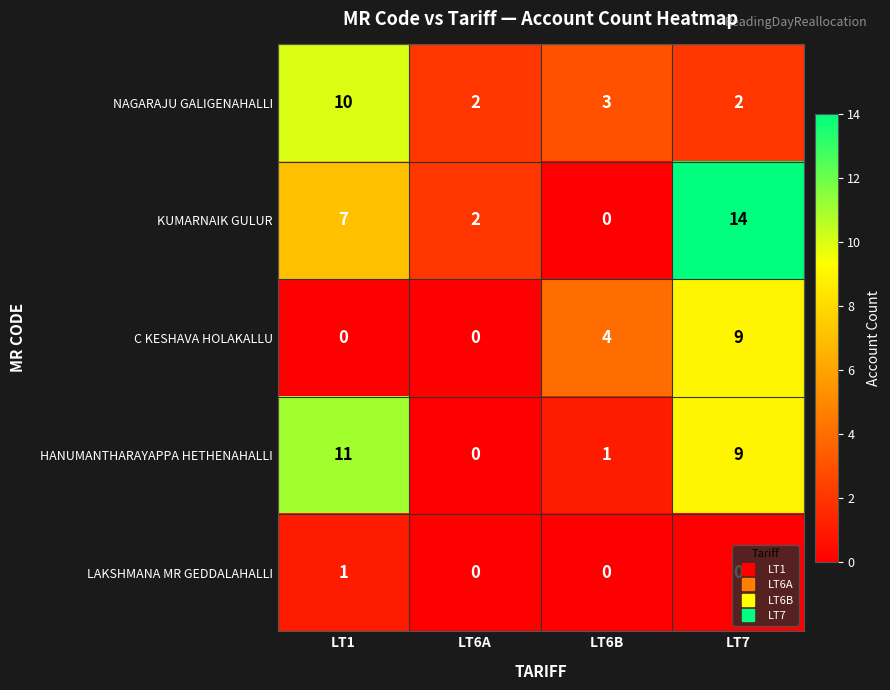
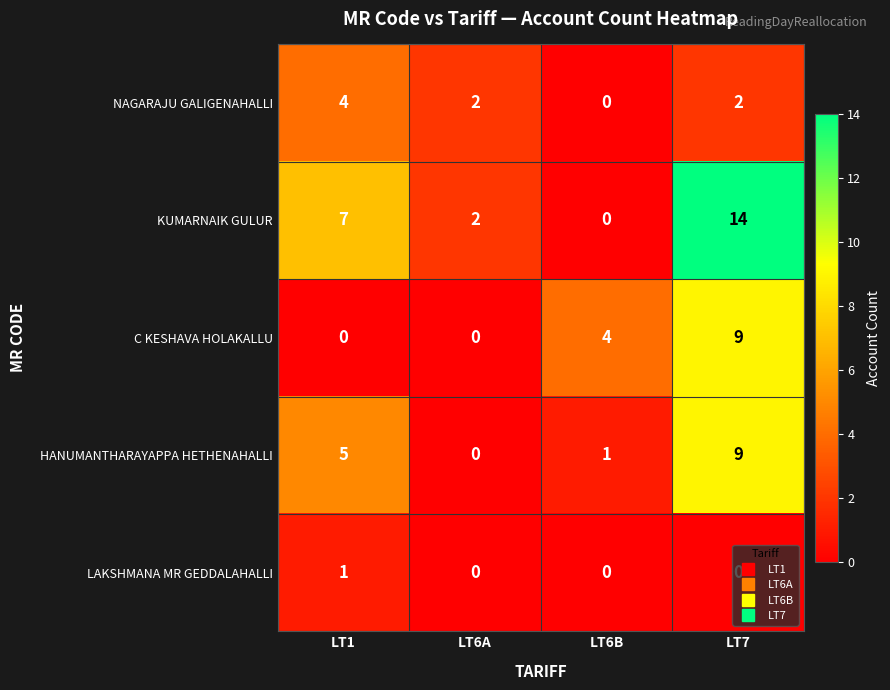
NAGARAJU GALIGENAHALLI, LT1: 10 -> 4
NAGARAJU GALIGENAHALLI, LT6B: 3 -> 0
HANUMANTHARAYAPPA HETHENAHALLI, LT1: 11 -> 5
